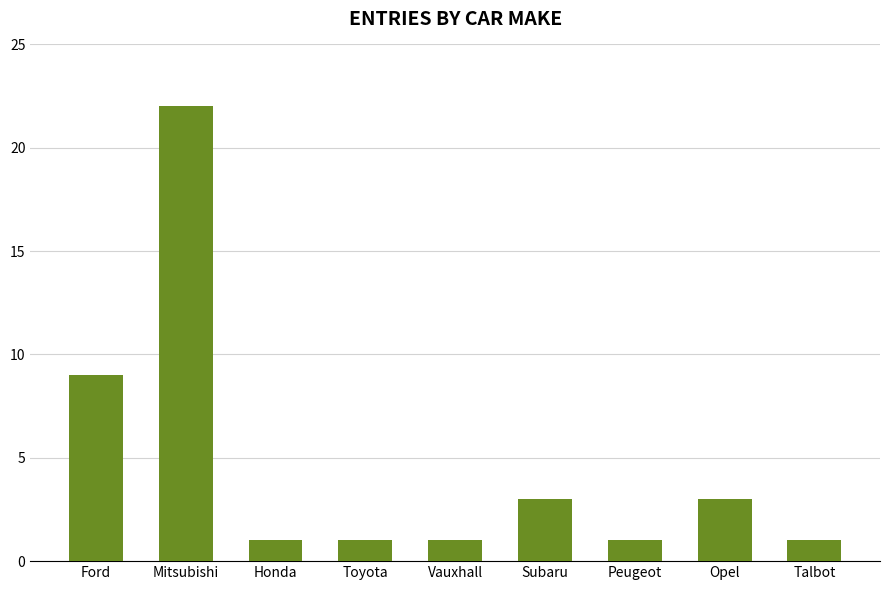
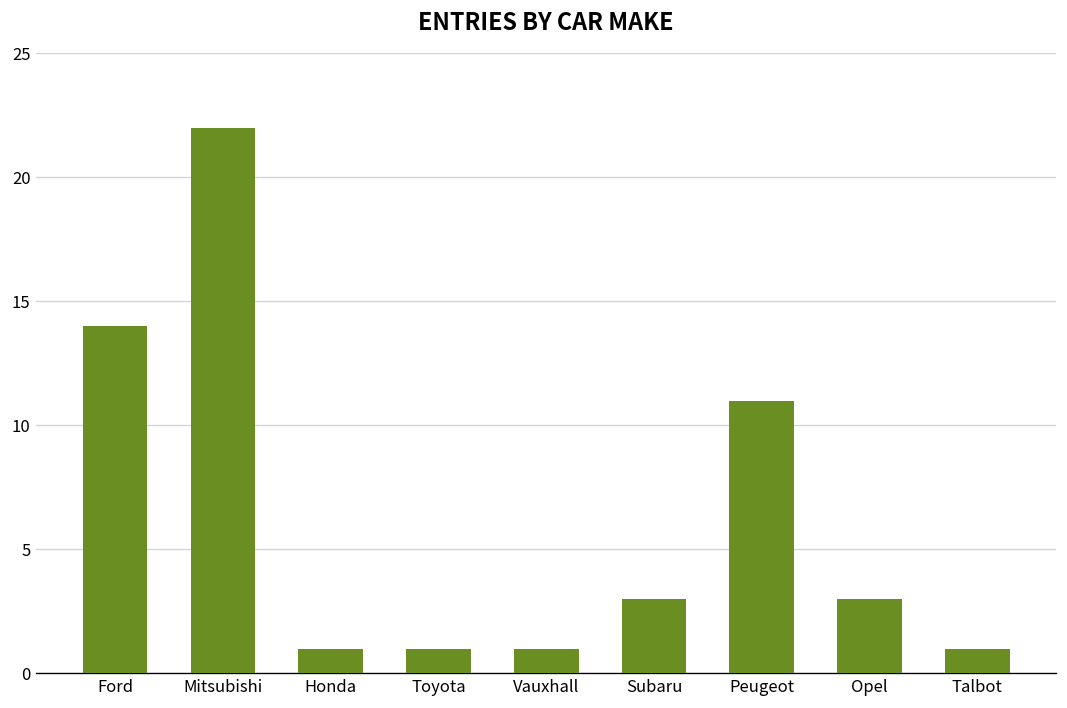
Ford: 9 -> 14
Peugeot: 1 -> 11
